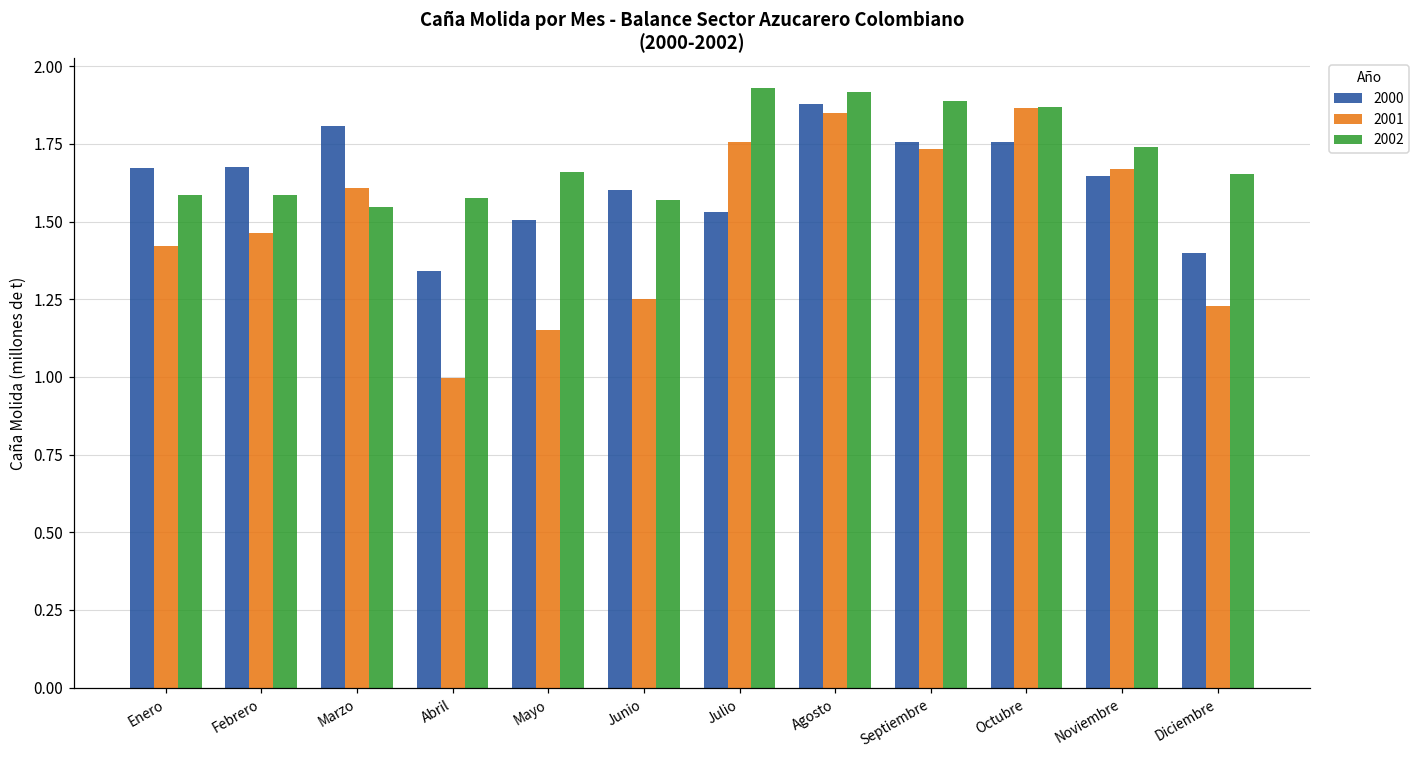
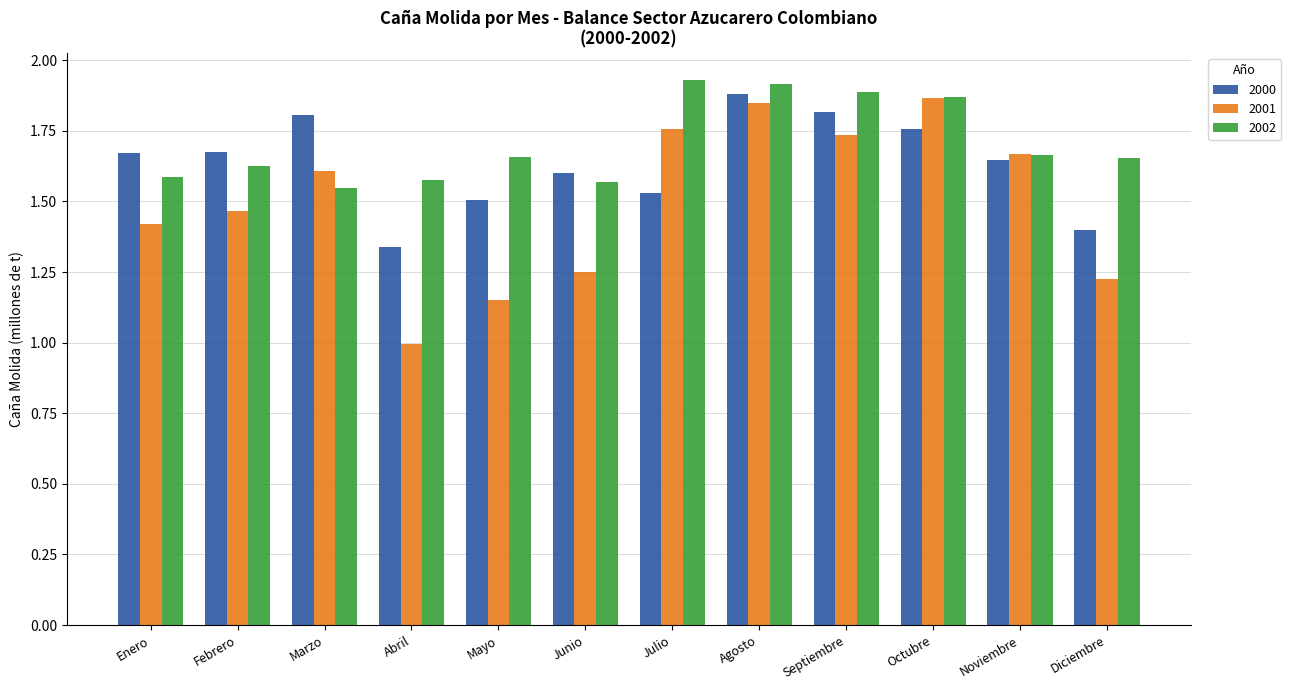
2002, Febrero: 1.59 -> 1.63
2000, Septiembre: 1.75 -> 1.82
2002, Noviembre: 1.74 -> 1.66
